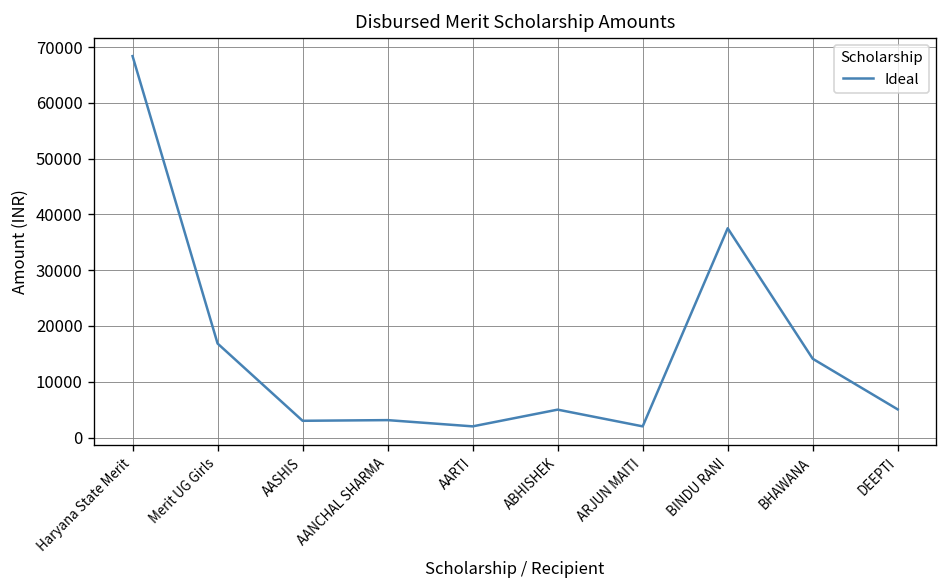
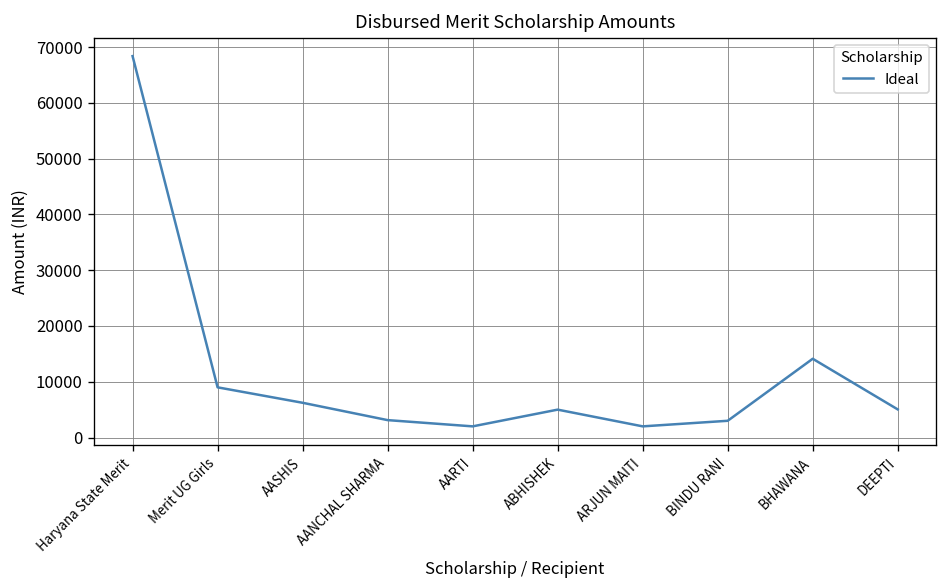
Merit UG Girls: 17000 -> 9000
AASHIS: 3000 -> 6000
BINDU RANI: 38000 -> 3000
